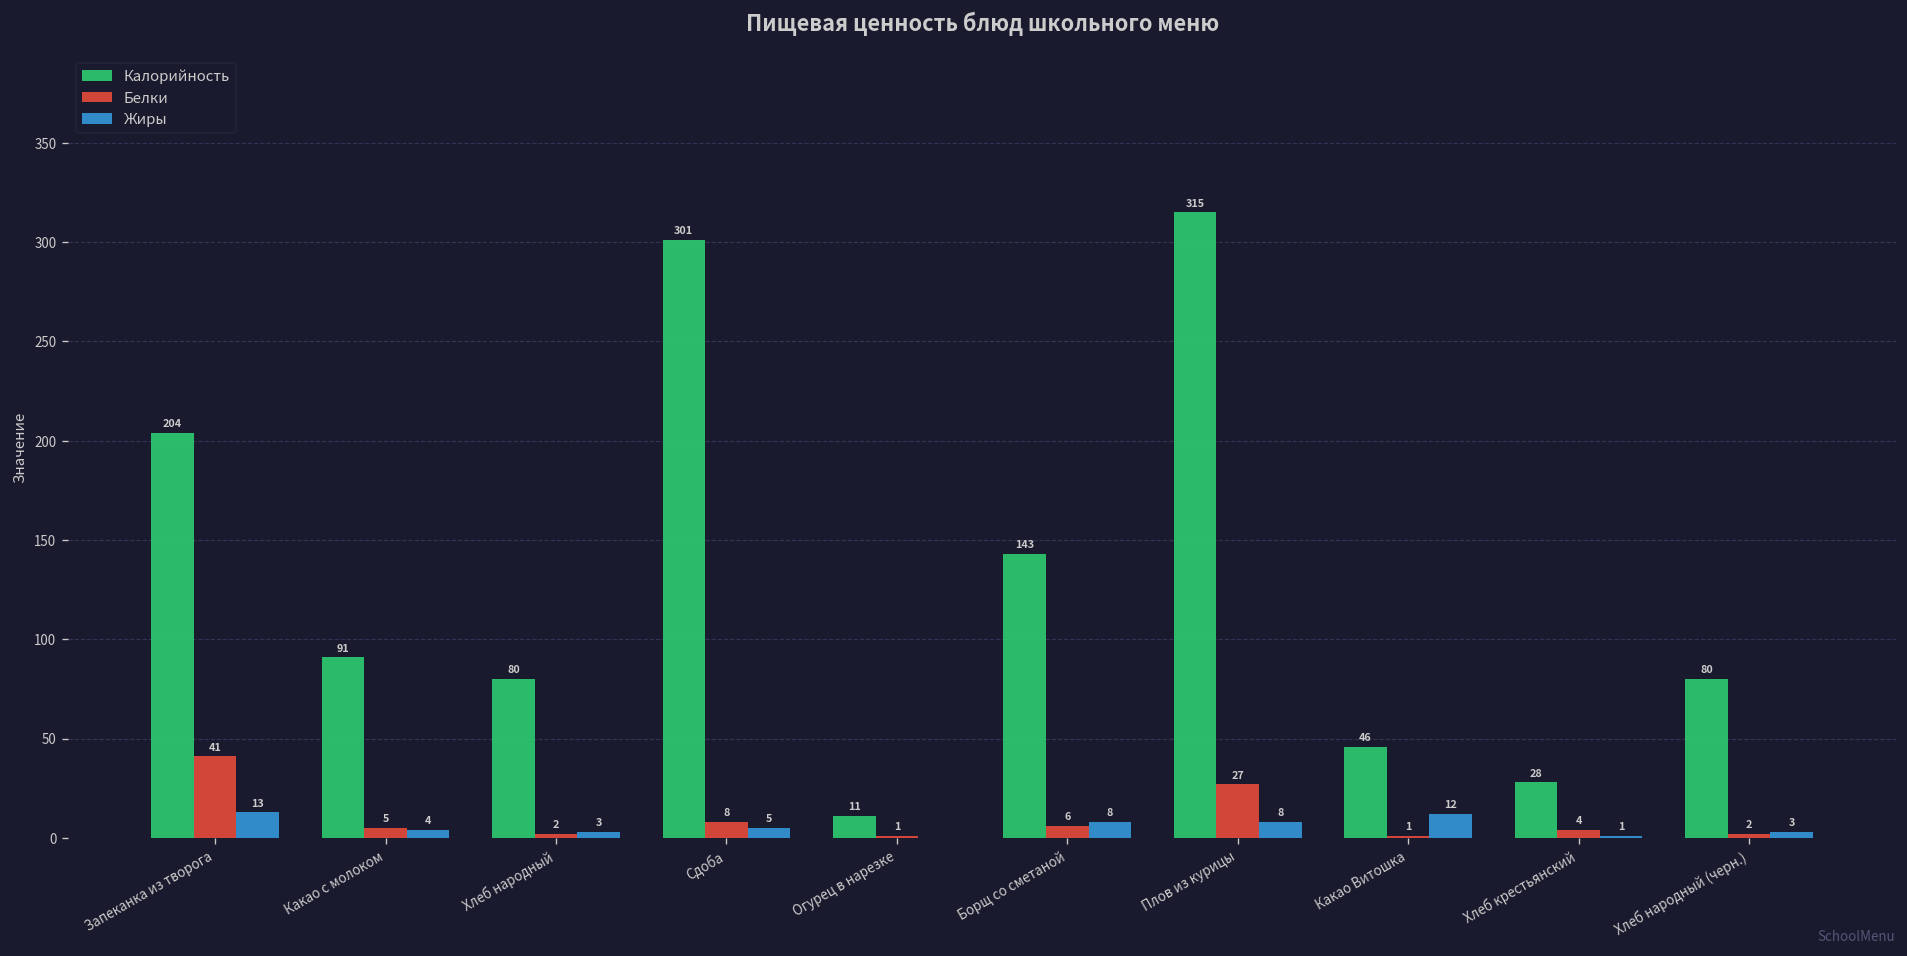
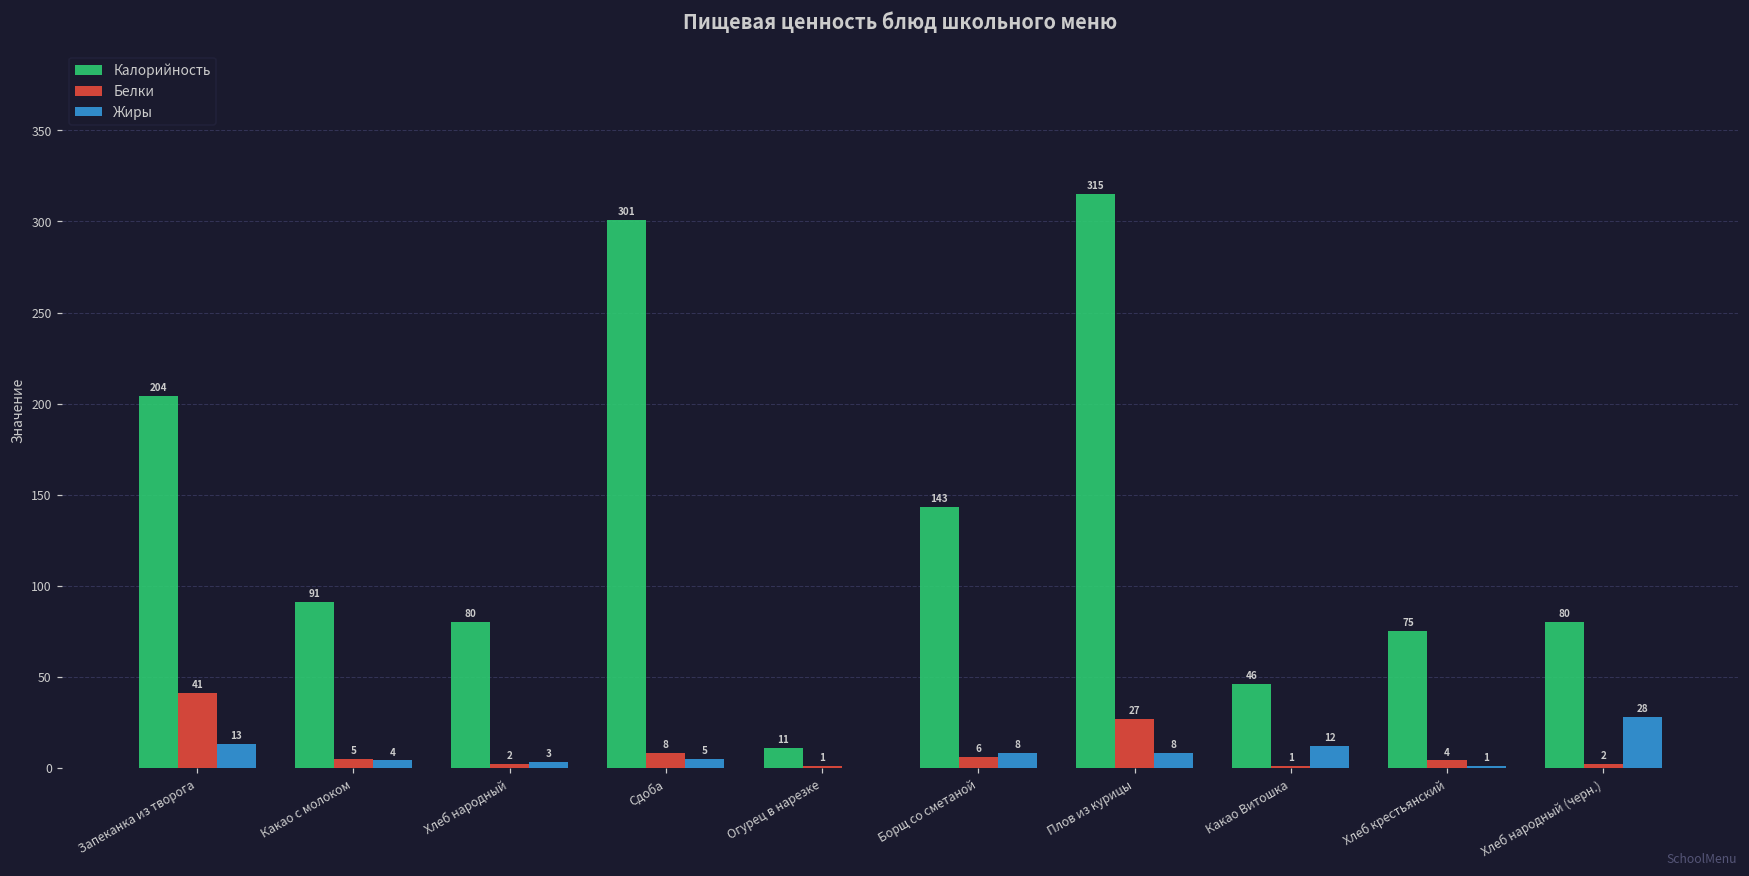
Калорийность, Хлеб крестьянский: 28 -> 75
Жиры, Хлеб народный (черн.): 3 -> 28
